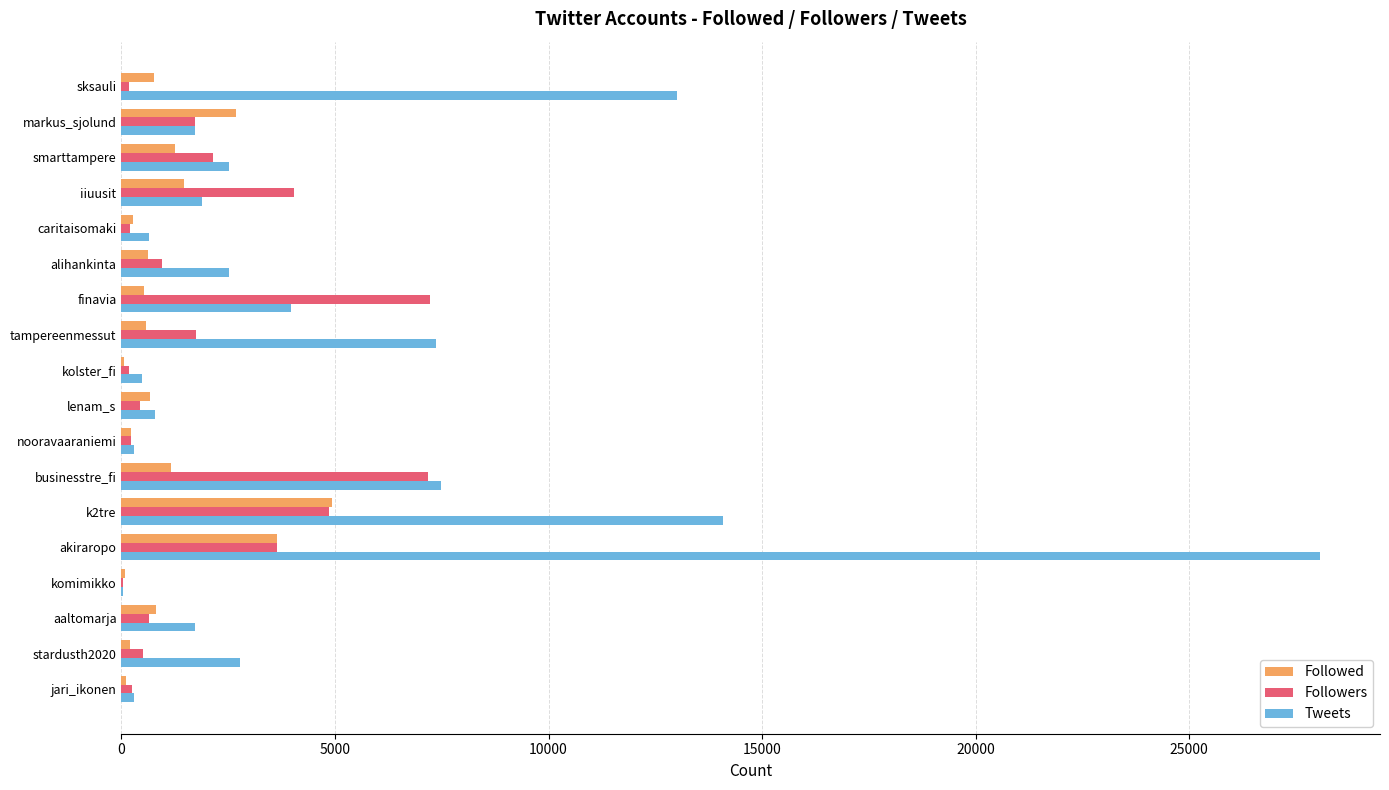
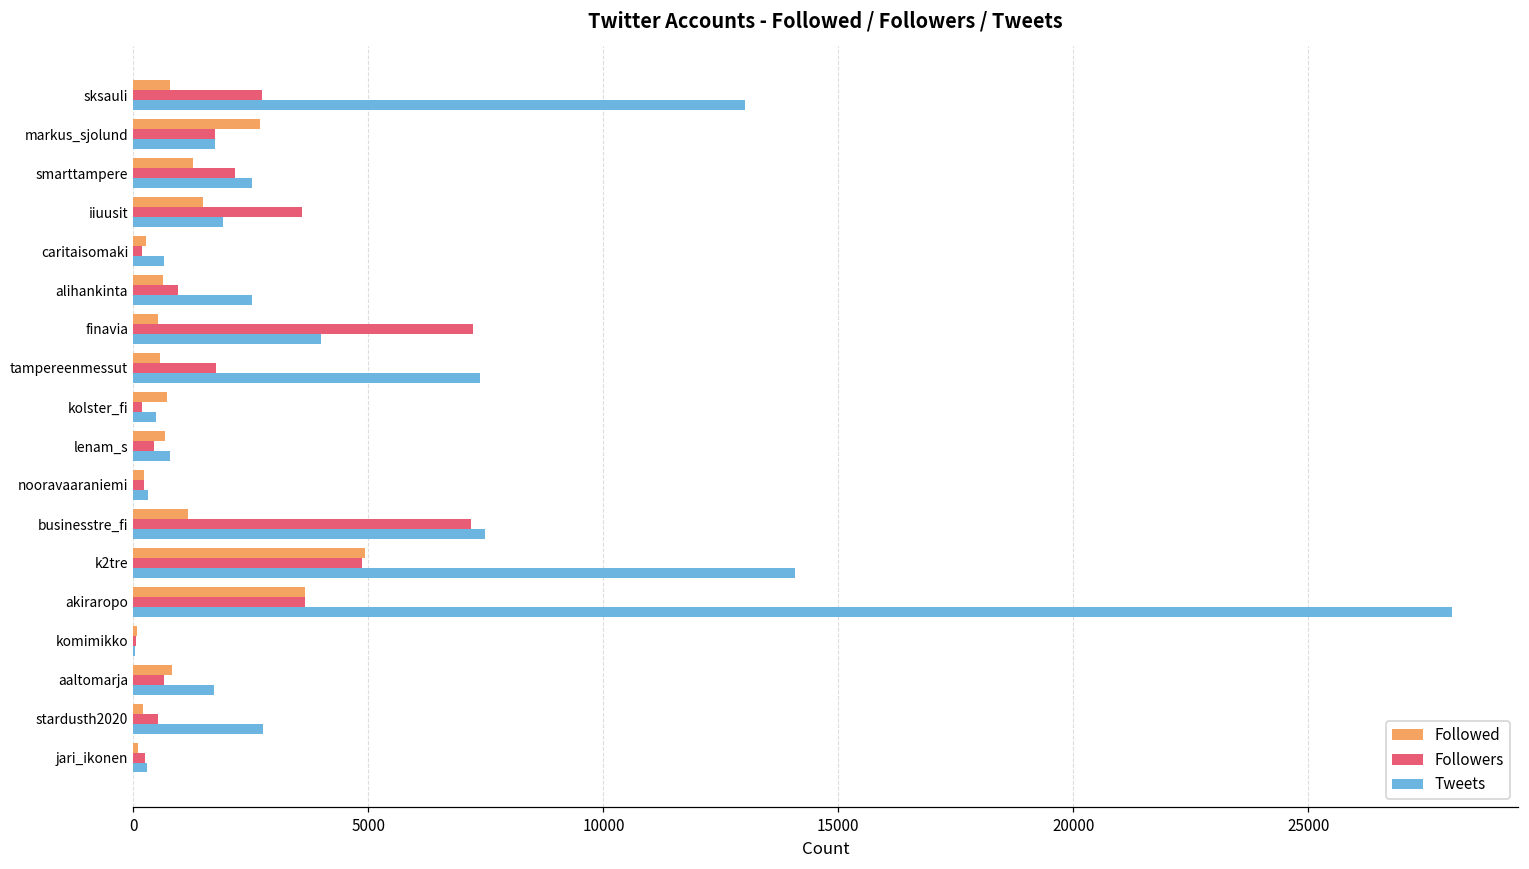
Followers, sksauli: 200 -> 2700
Followers, iiuusit: 4000 -> 3600
Followed, kolster_fi: 100 -> 700
